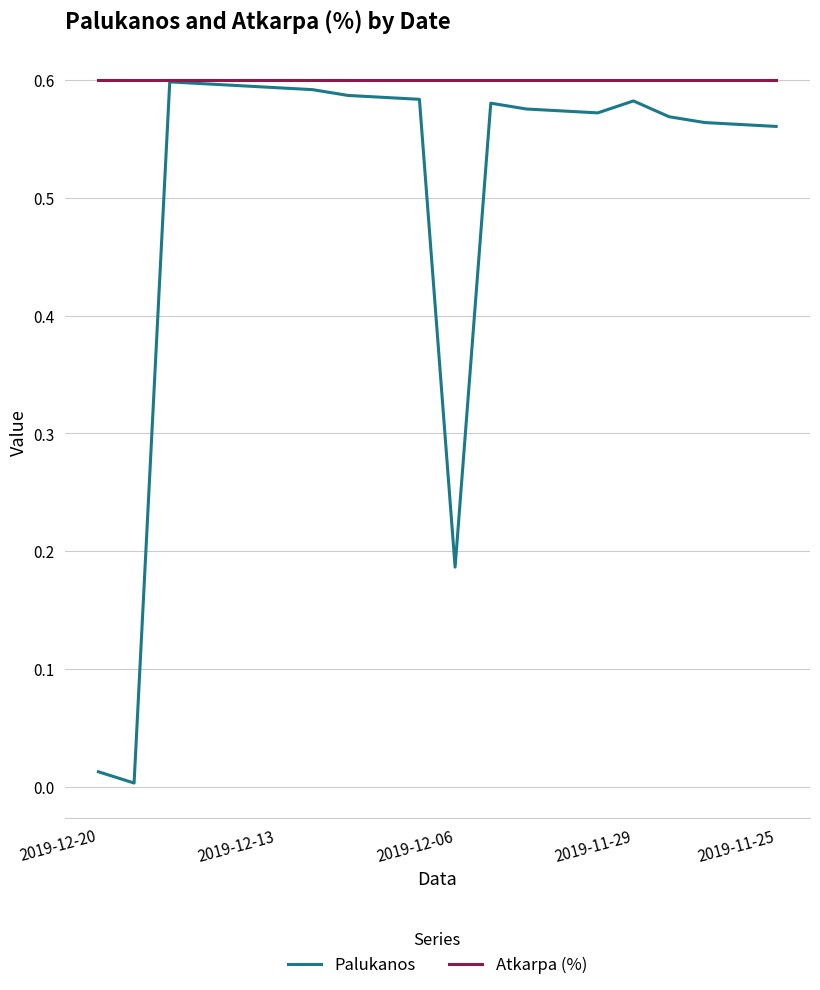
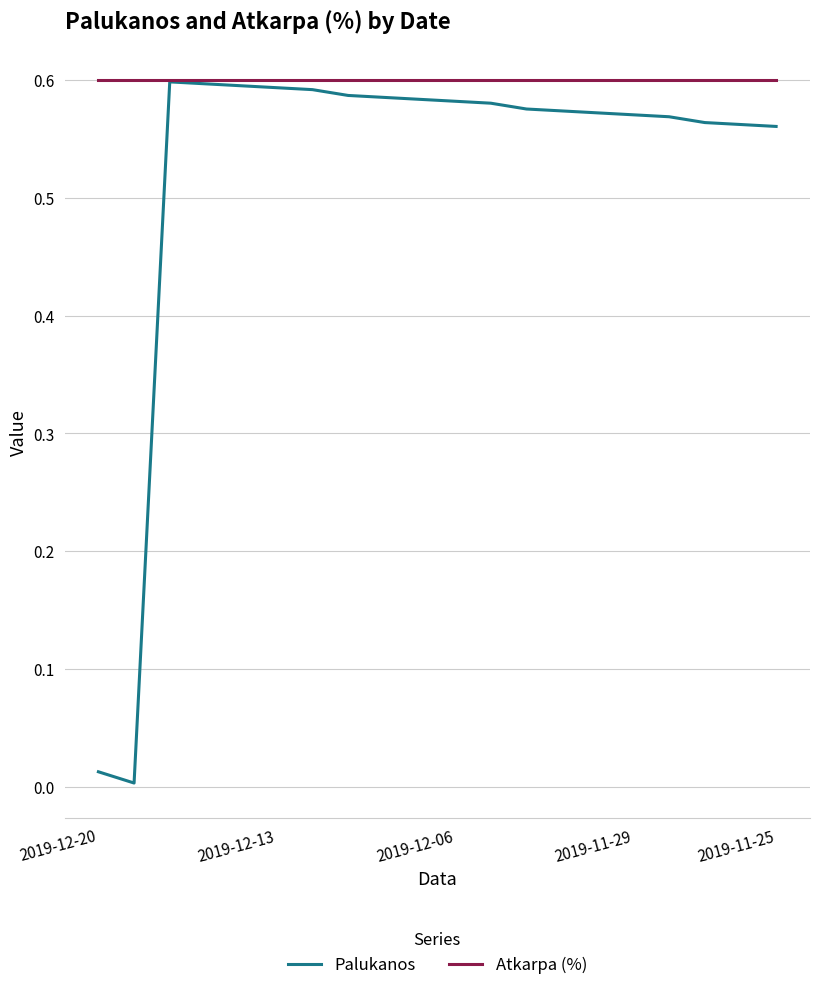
Palukanos, 2019-12-06: 0.187 -> 0.582
Palukanos, 2019-11-29: 0.582 -> 0.570
